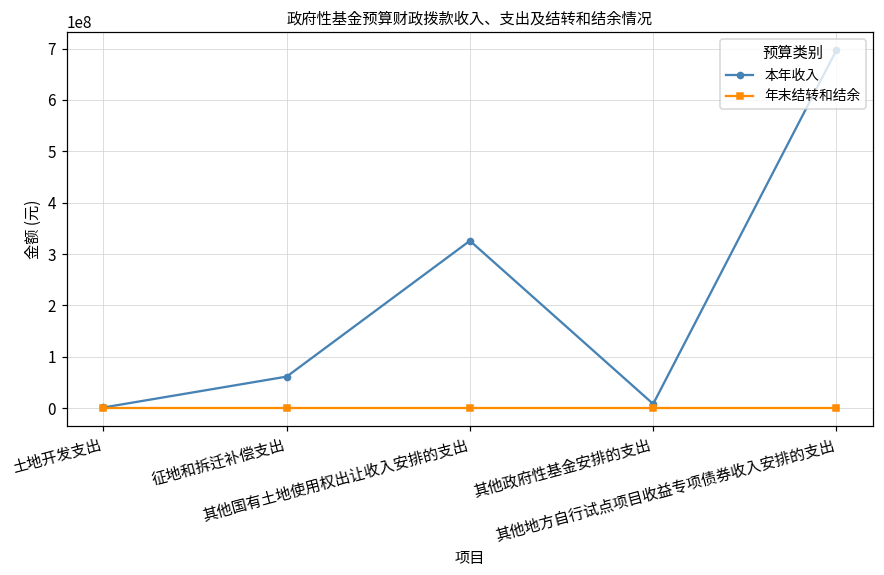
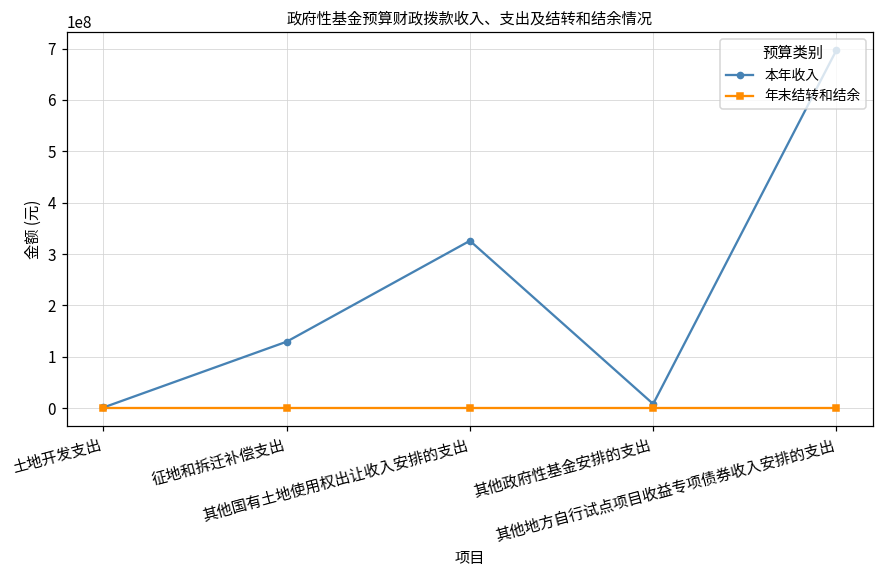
本年收入, 征地和拆迁补偿支出: 60000000 -> 130000000
